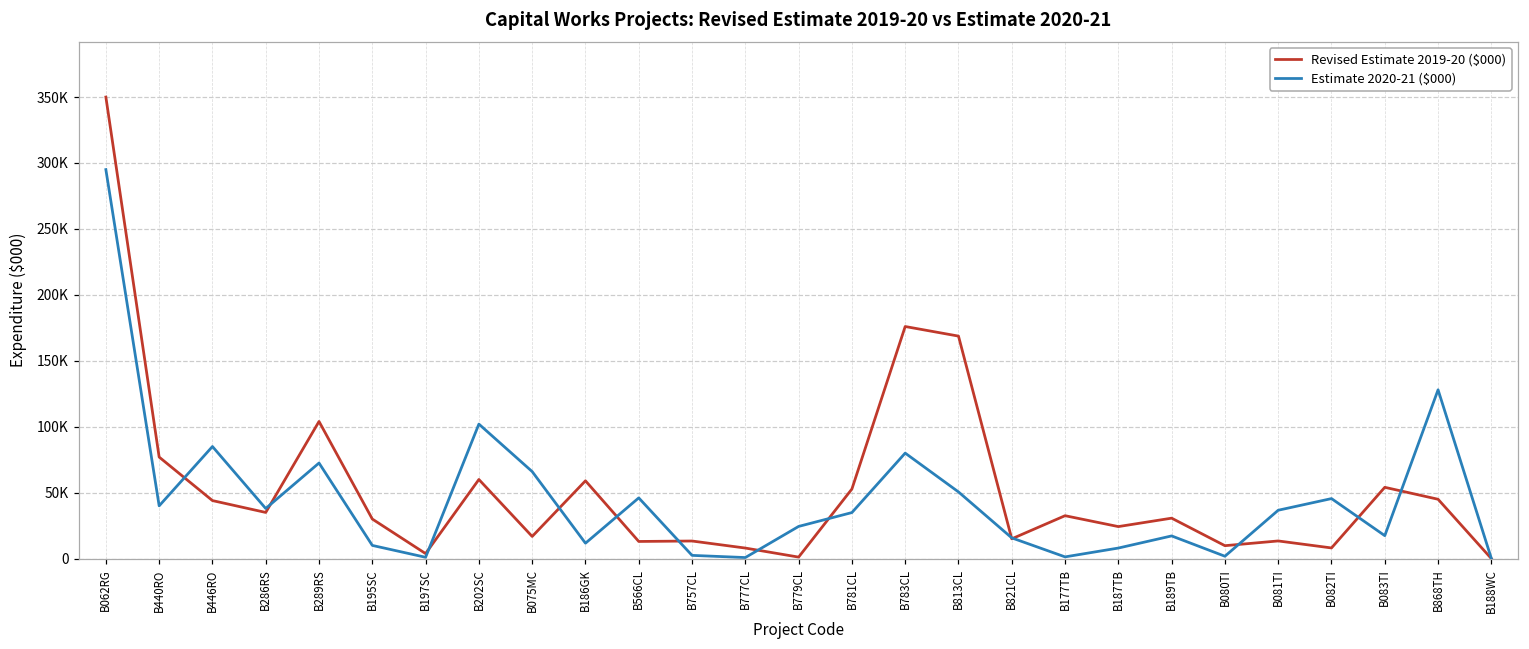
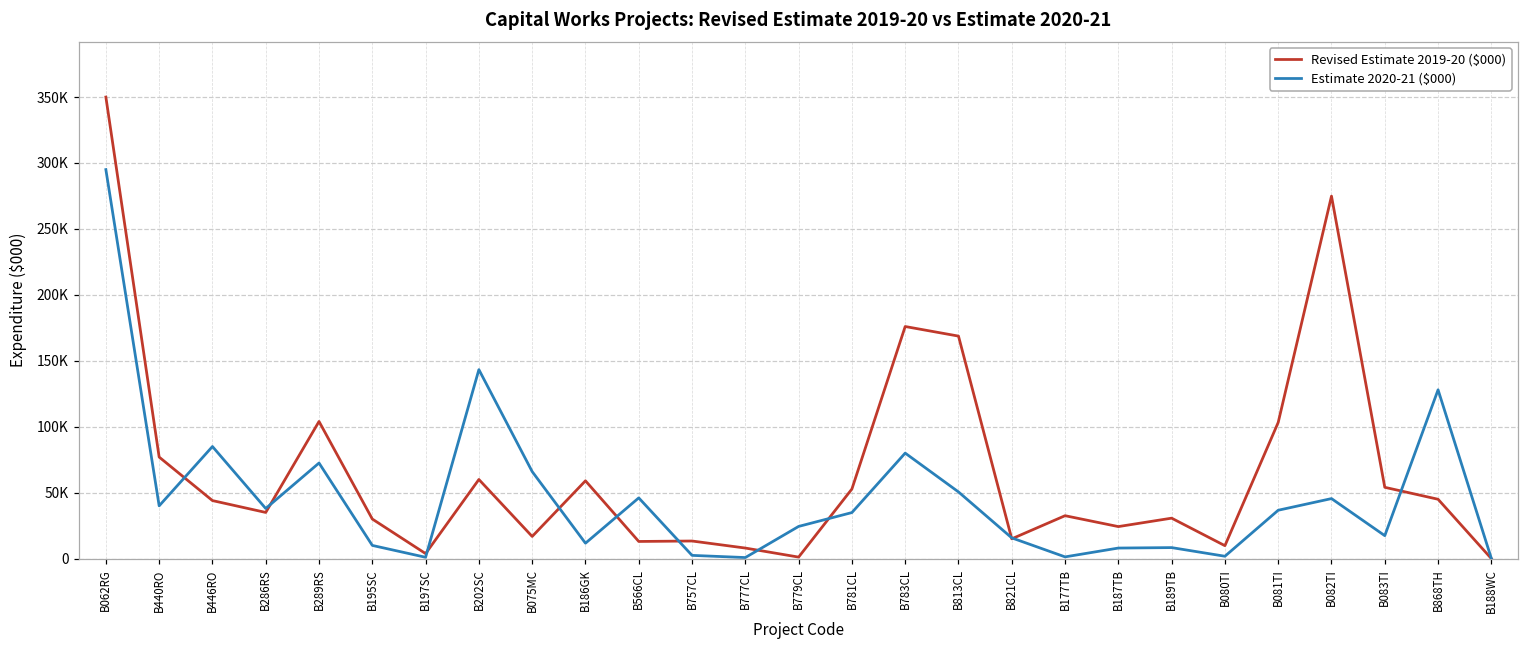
Estimate 2020-21 ($000), B202SC: 102000 -> 143000
Estimate 2020-21 ($000), B189TB: 17000 -> 8000
Revised Estimate 2019-20 ($000), B081TI: 13000 -> 103000
Revised Estimate 2019-20 ($000), B082TI: 8000 -> 275000
